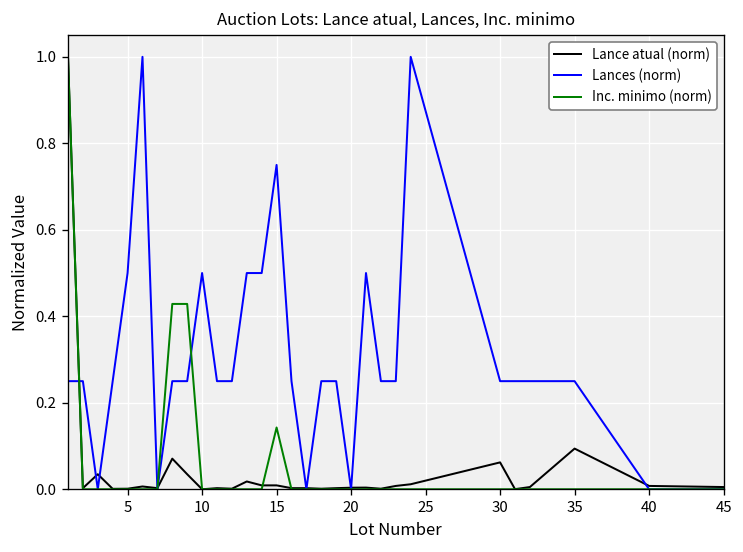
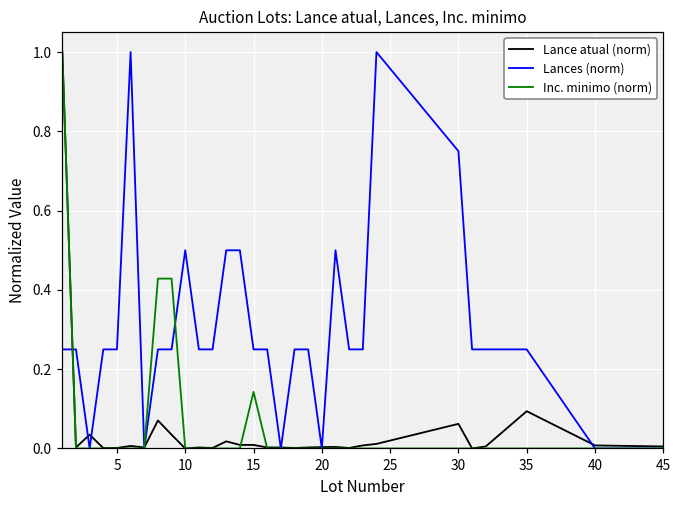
Lances (norm), 5: 0.50 -> 0.25
Lances (norm), 15: 0.75 -> 0.25
Lances (norm), 30: 0.25 -> 0.75
